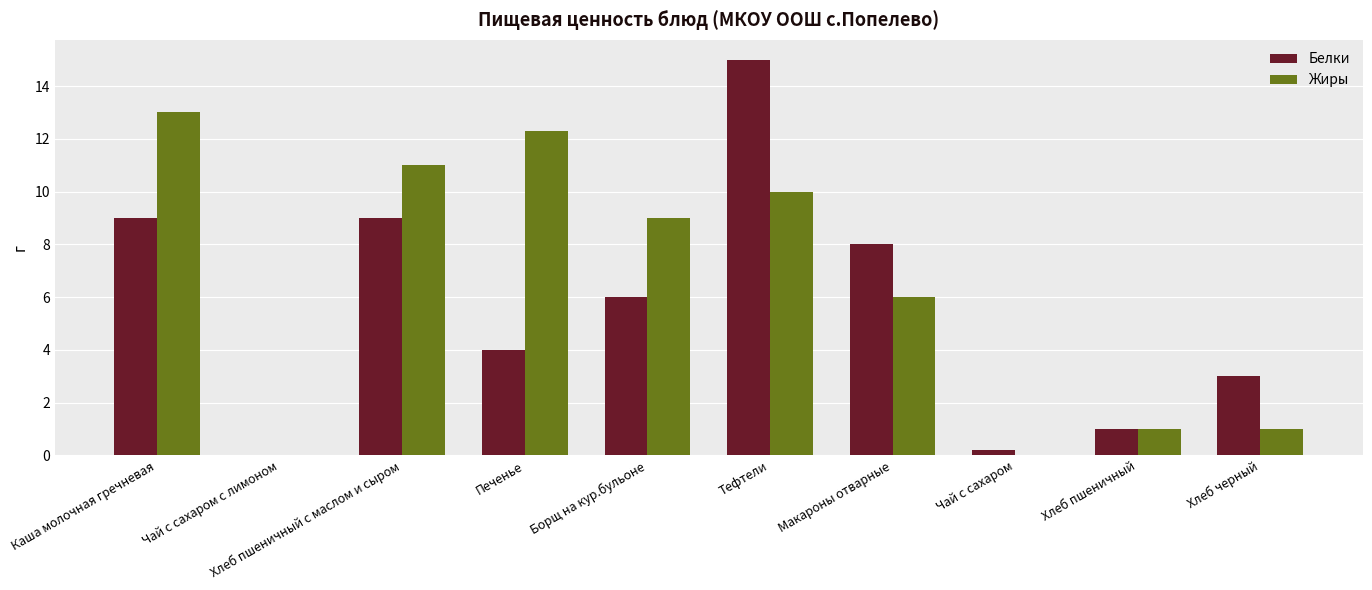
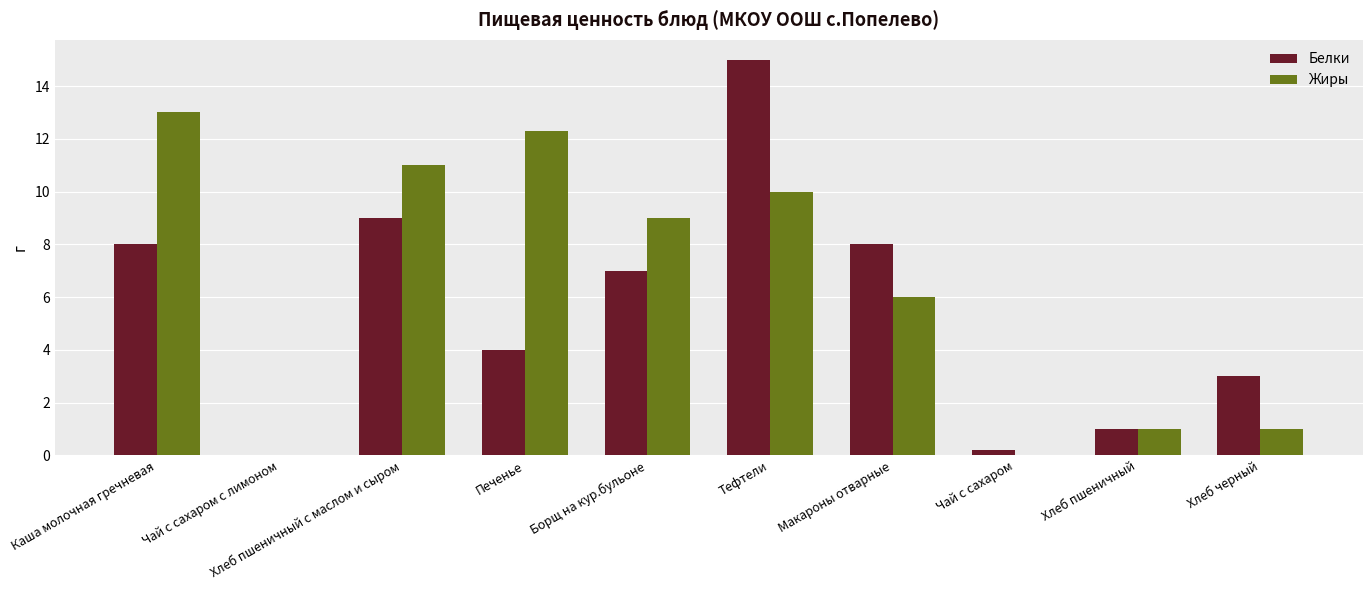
Белки, Каша молочная гречневая: 9 -> 8
Белки, Борщ на кур.бульоне: 6 -> 7
